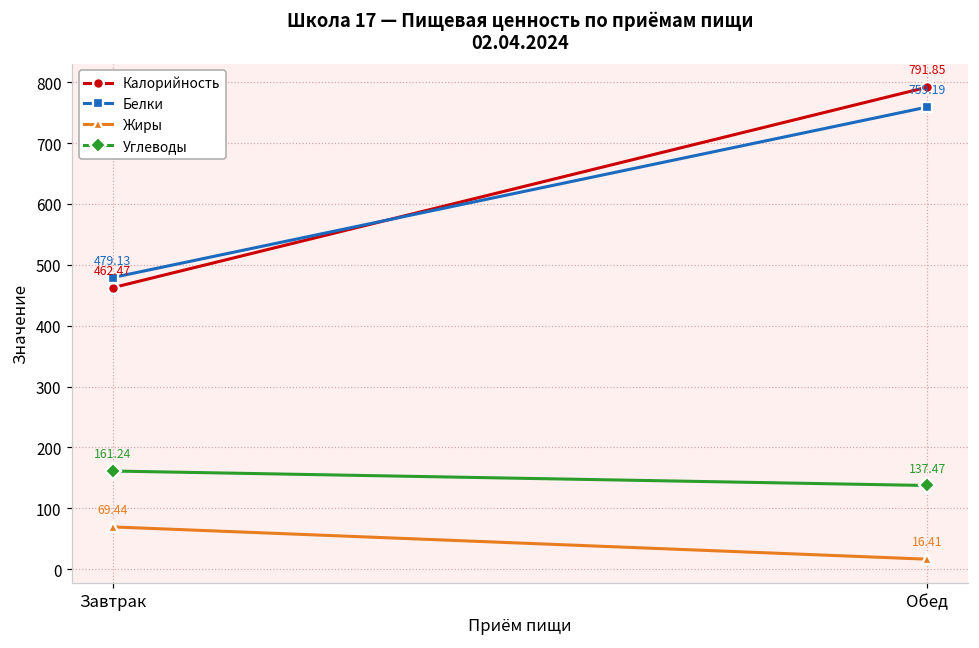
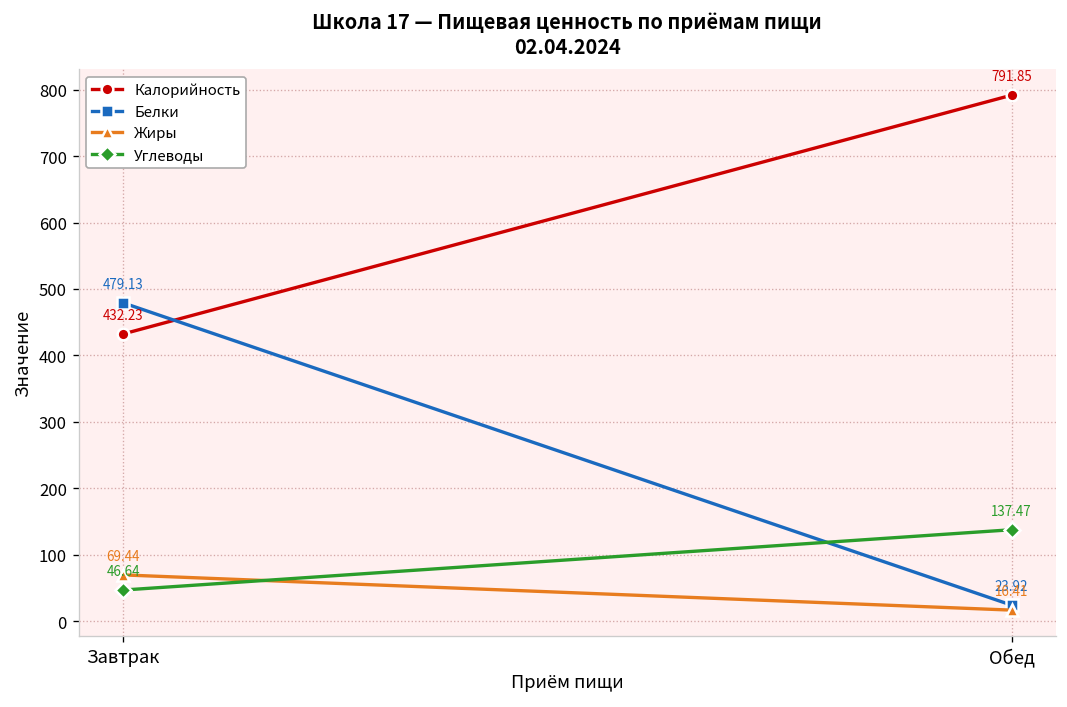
Калорийность, Завтрак: 462.47 -> 432.23
Углеводы, Завтрак: 161.24 -> 46.64
Белки, Обед: 759.19 -> 23.92
